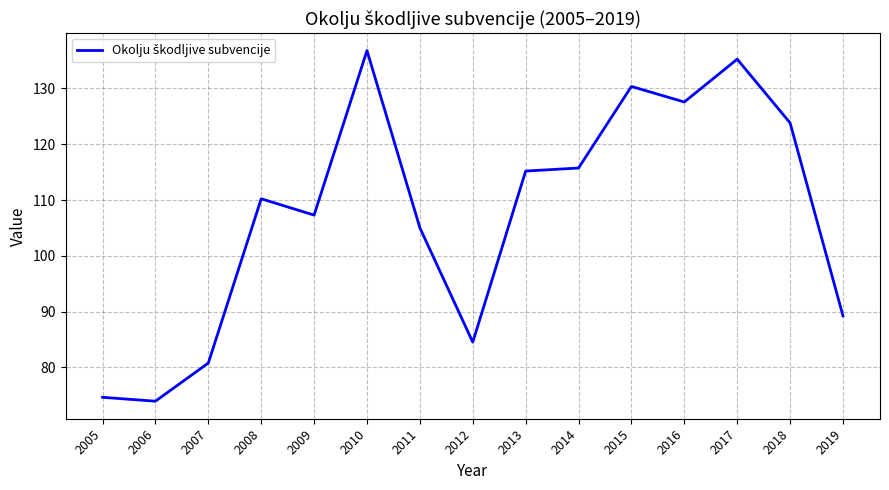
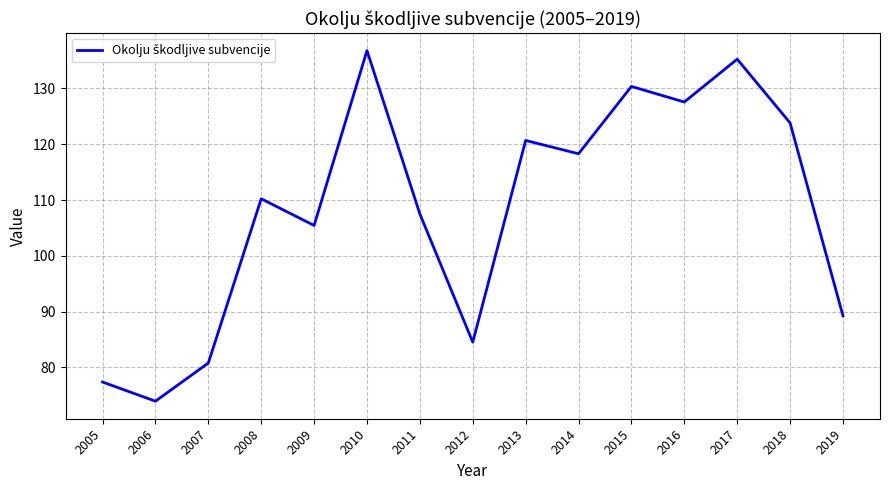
2005: 75 -> 77
2009: 107 -> 105
2011: 105 -> 107
2013: 115 -> 121
2014: 116 -> 118
